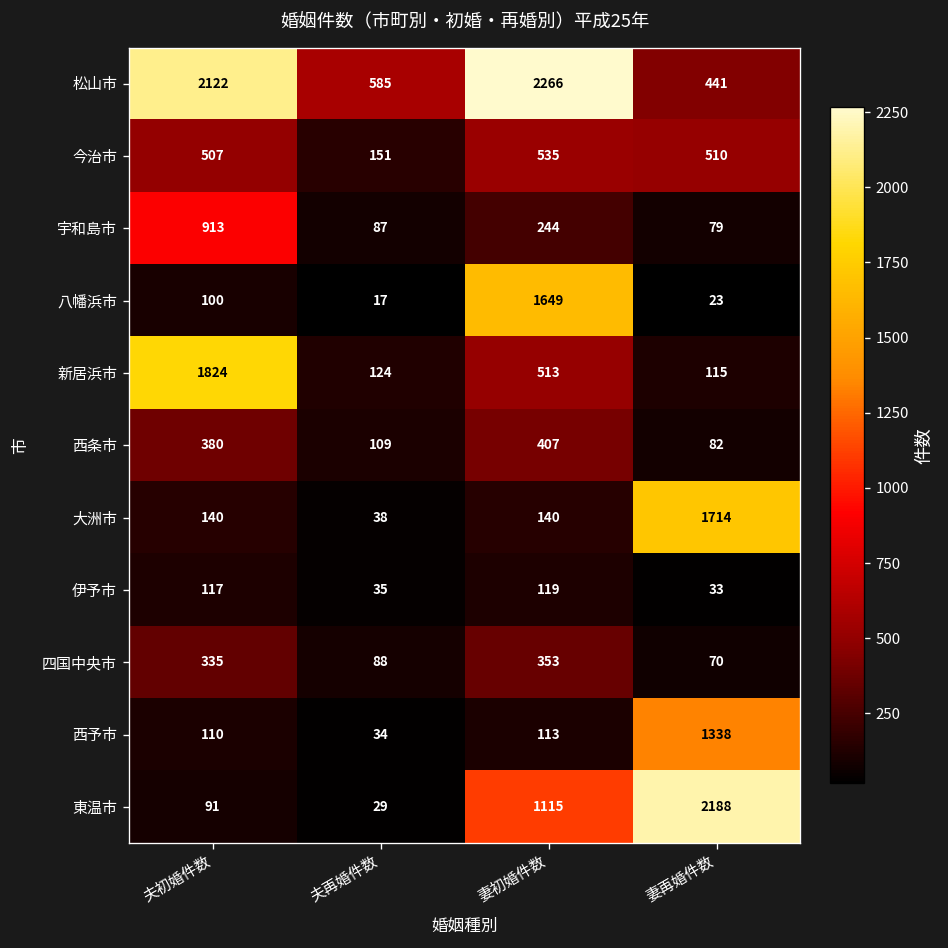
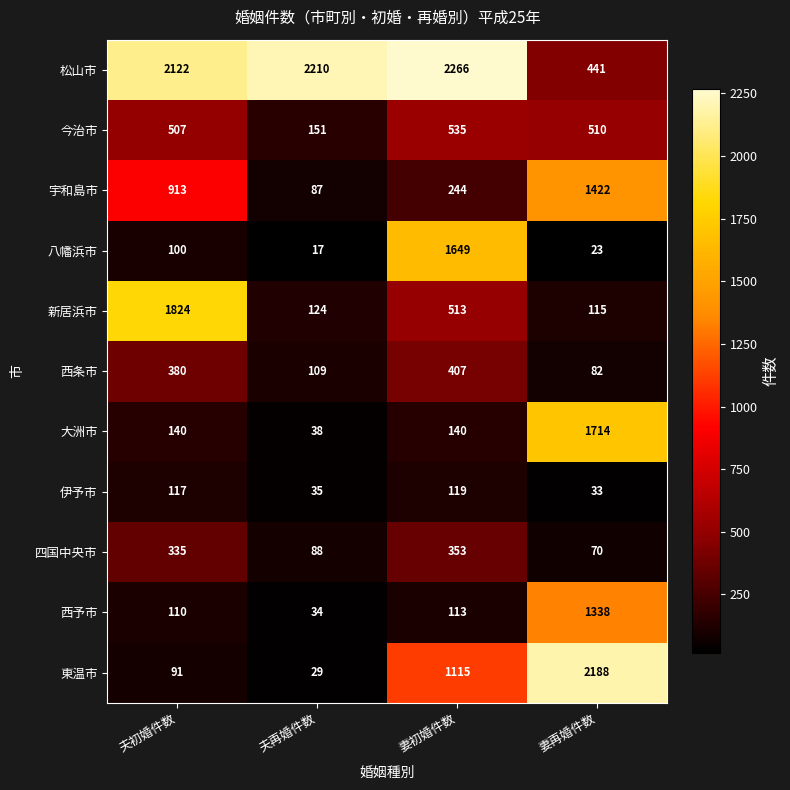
松山市, 夫再婚件数: 585 -> 2210
宇和島市, 妻再婚件数: 79 -> 1422
